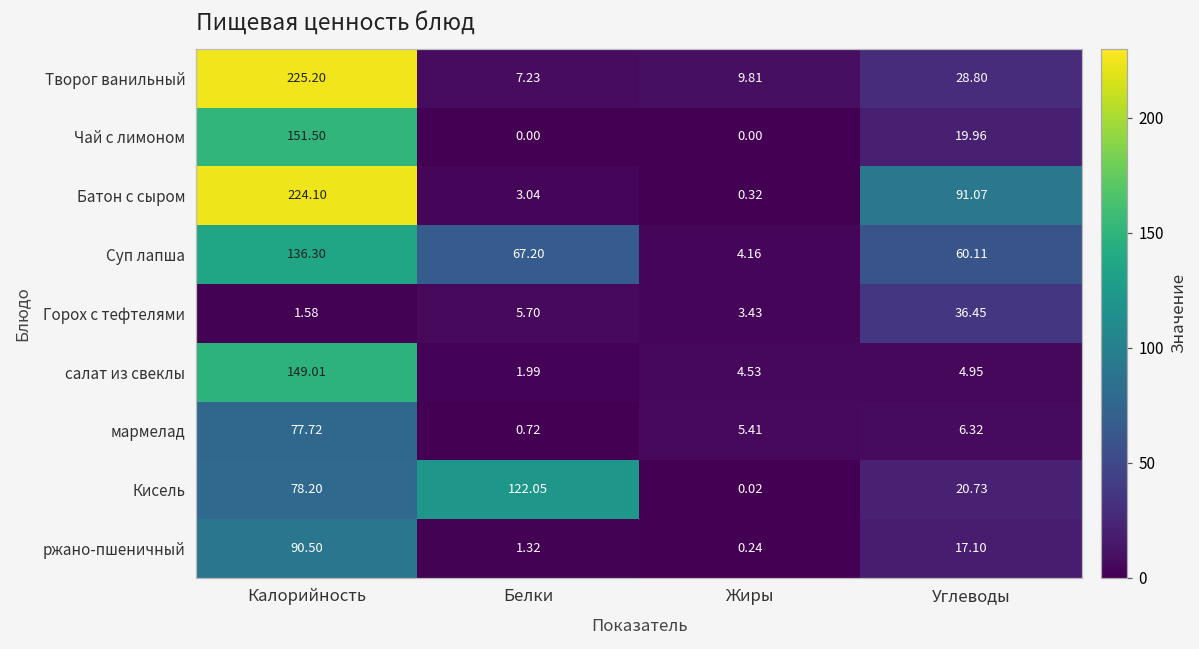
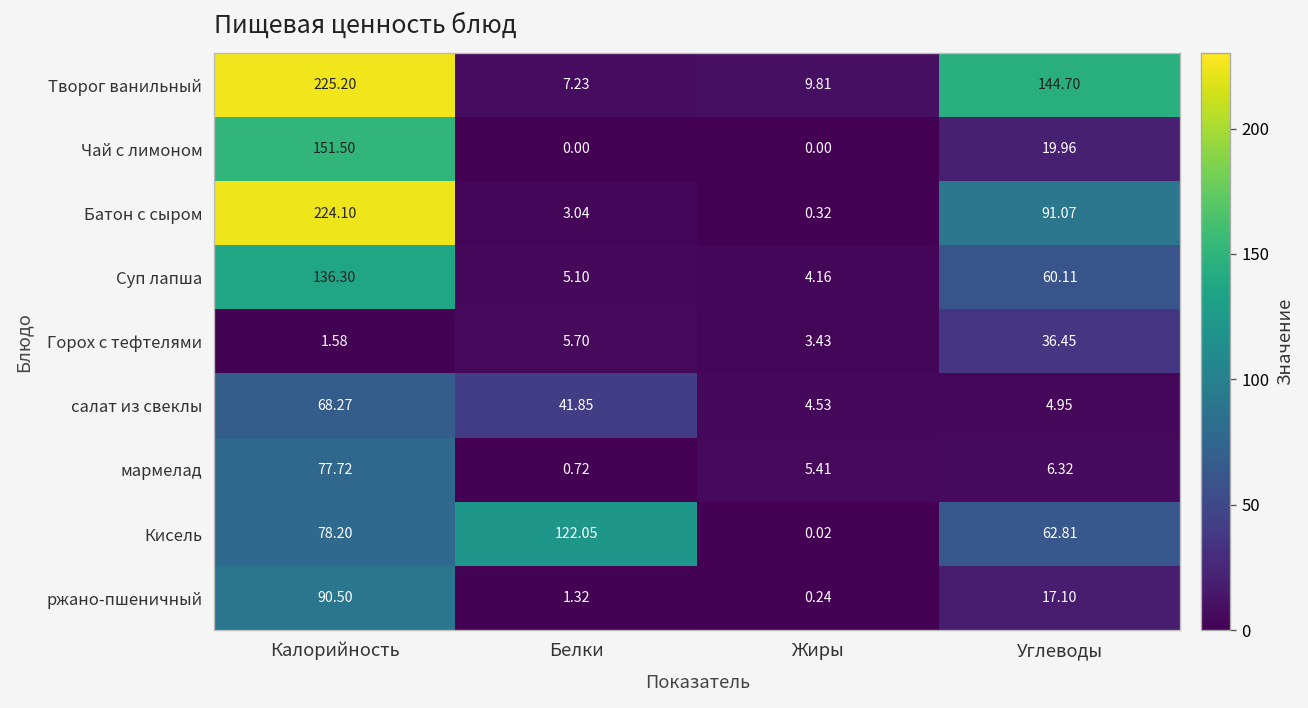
Творог ванильный, Углеводы: 28.80 -> 144.70
Суп лапша, Белки: 67.20 -> 5.10
салат из свеклы, Калорийность: 149.01 -> 68.27
салат из свеклы, Белки: 1.99 -> 41.85
Кисель, Углеводы: 20.73 -> 62.81
